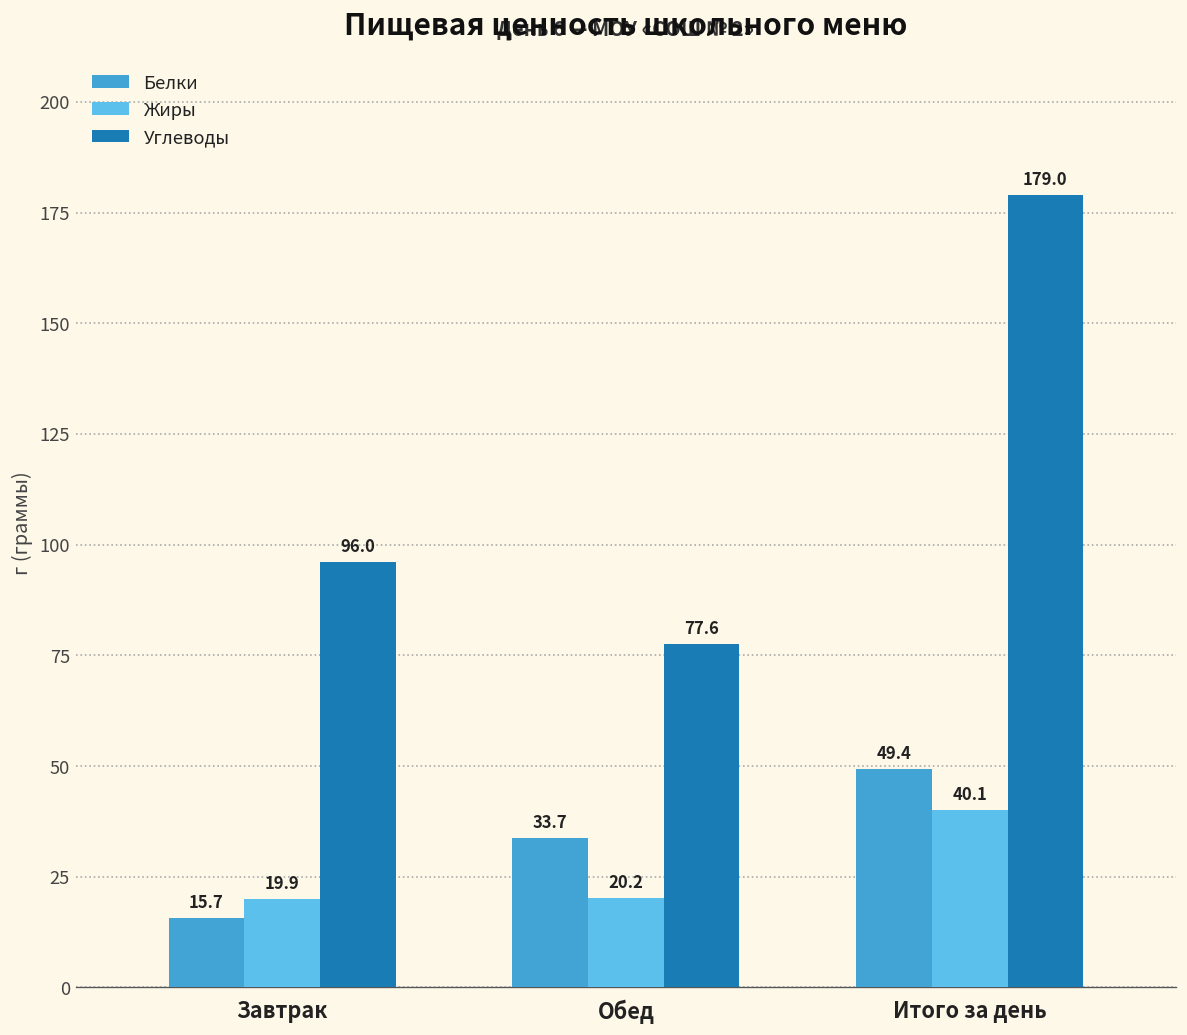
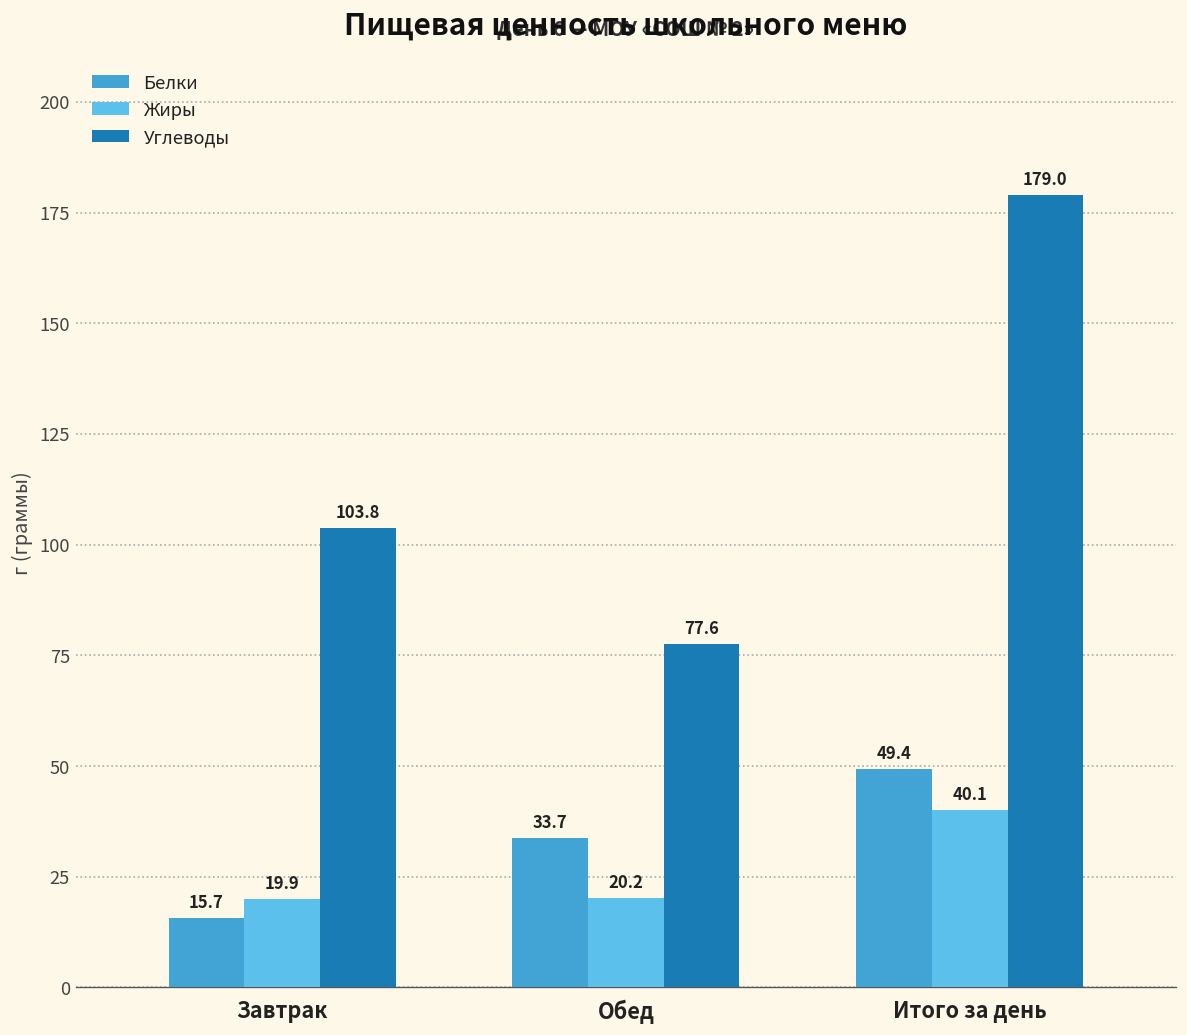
Углеводы, Завтрак: 96.0 -> 103.8
